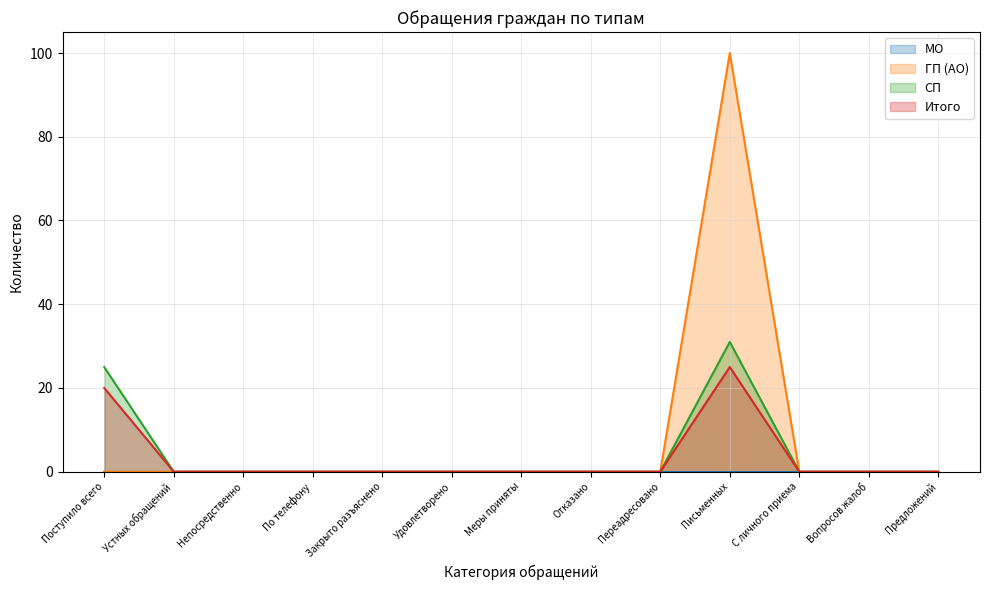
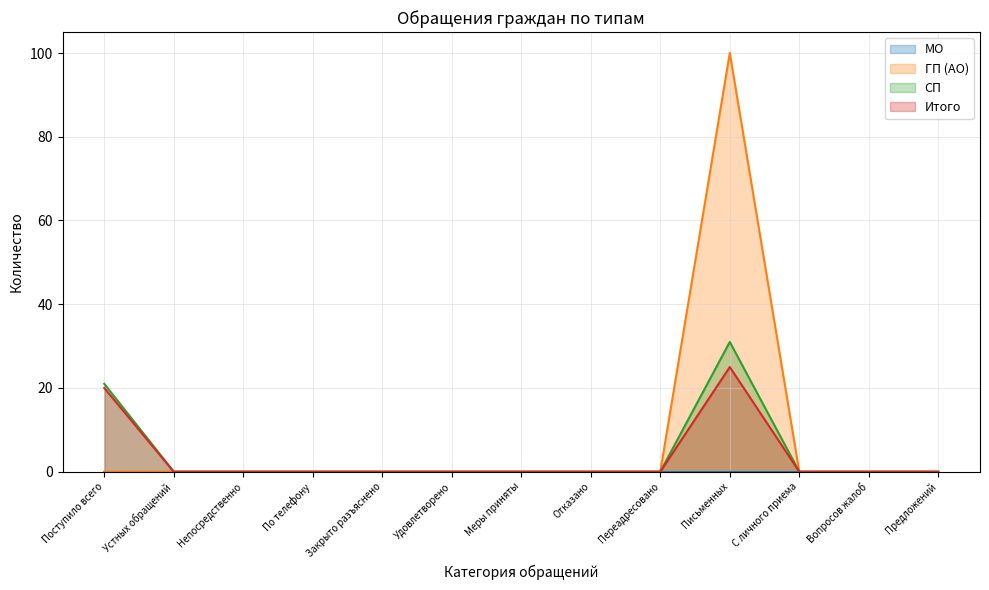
СП, Поступило всего: 25 -> 21
